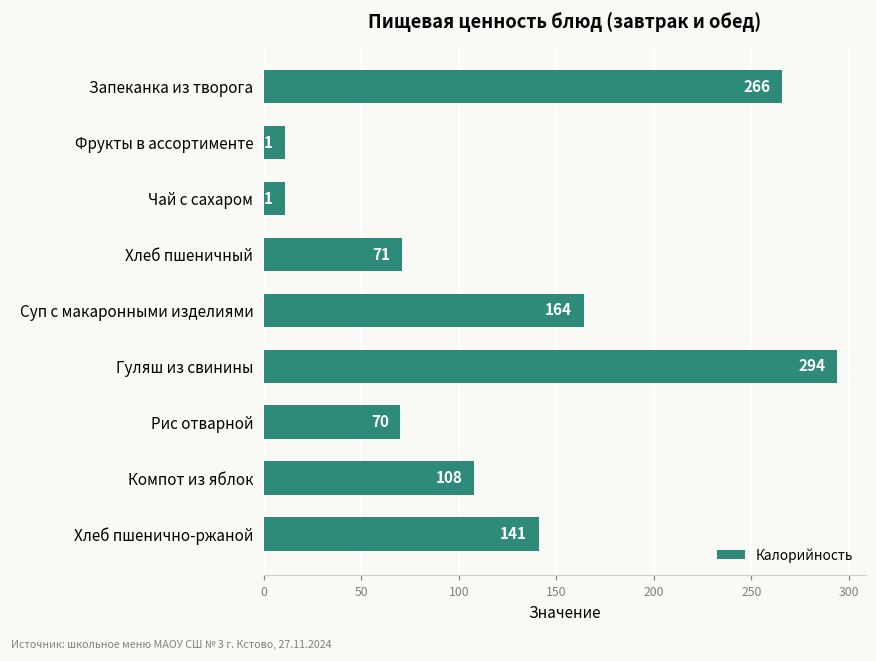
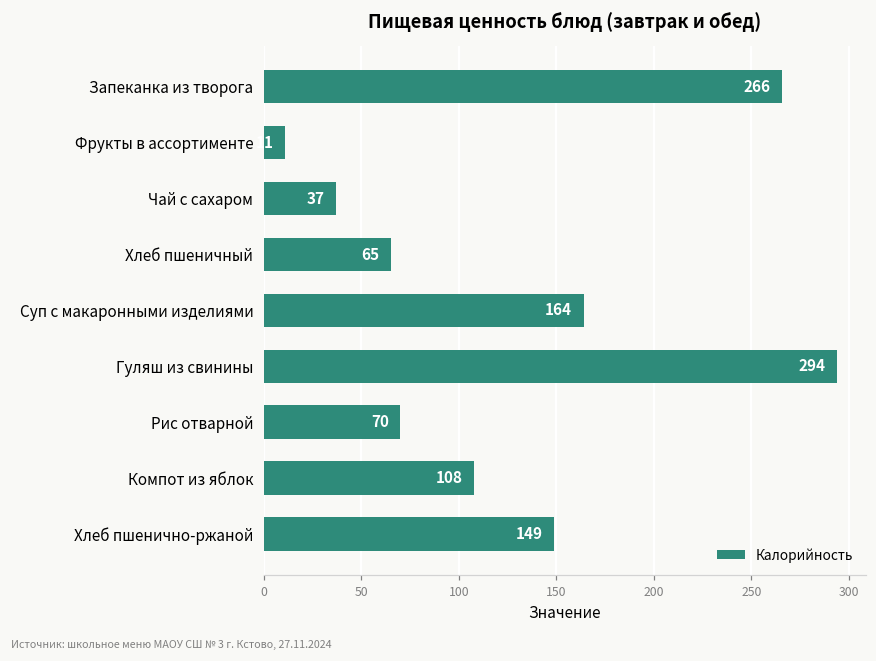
Чай с сахаром: 11 -> 37
Хлеб пшеничный: 71 -> 65
Хлеб пшенично-ржаной: 141 -> 149
